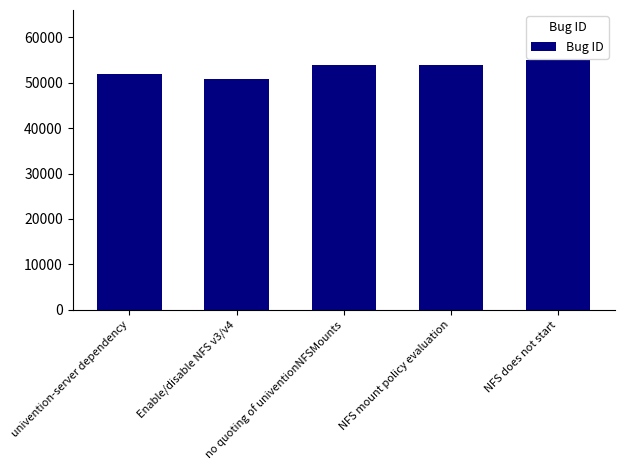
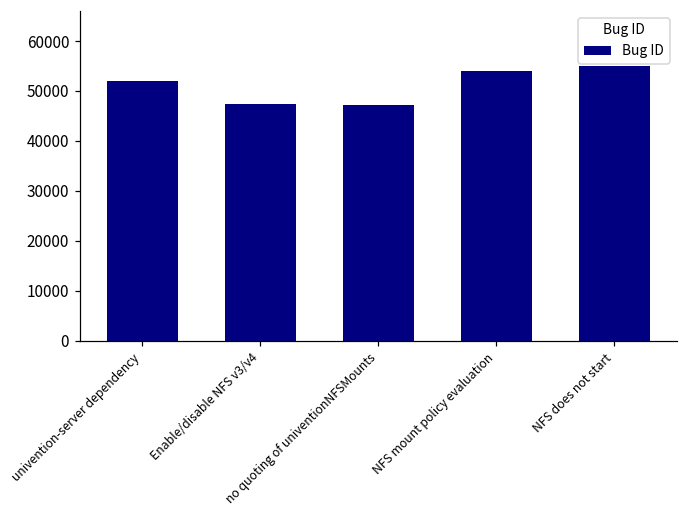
Enable/disable NFS v3/v4: 51000 -> 47000
no quoting of univentionNFSMounts: 54000 -> 47000
